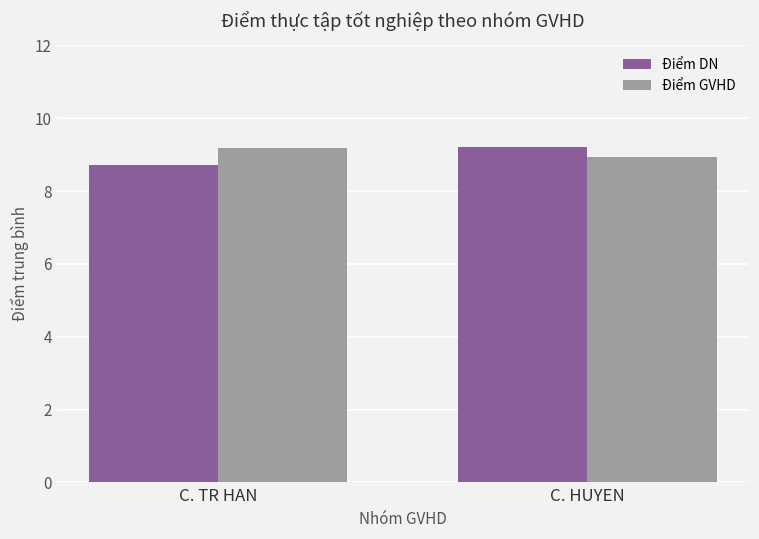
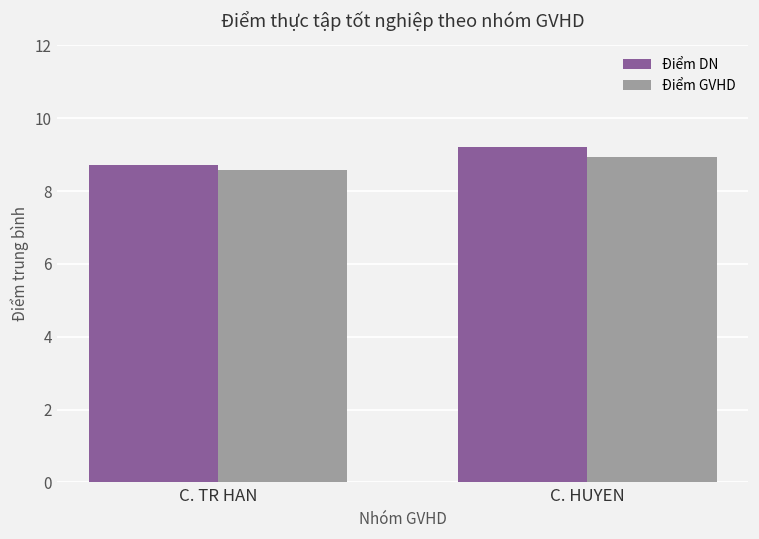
Điểm GVHD, C. TR HAN: 9.2 -> 8.6
